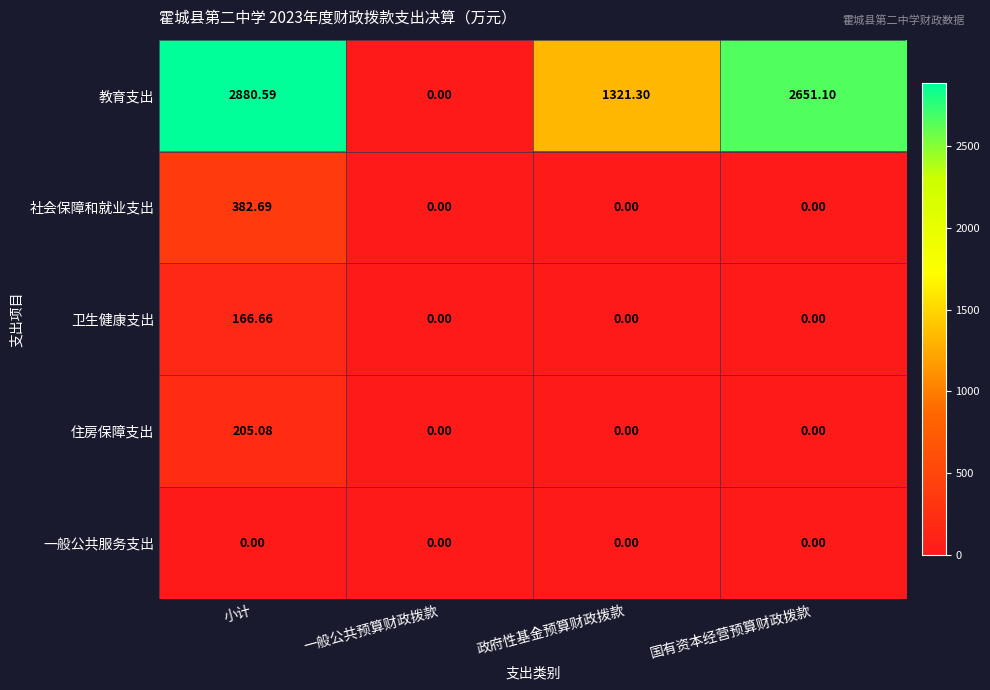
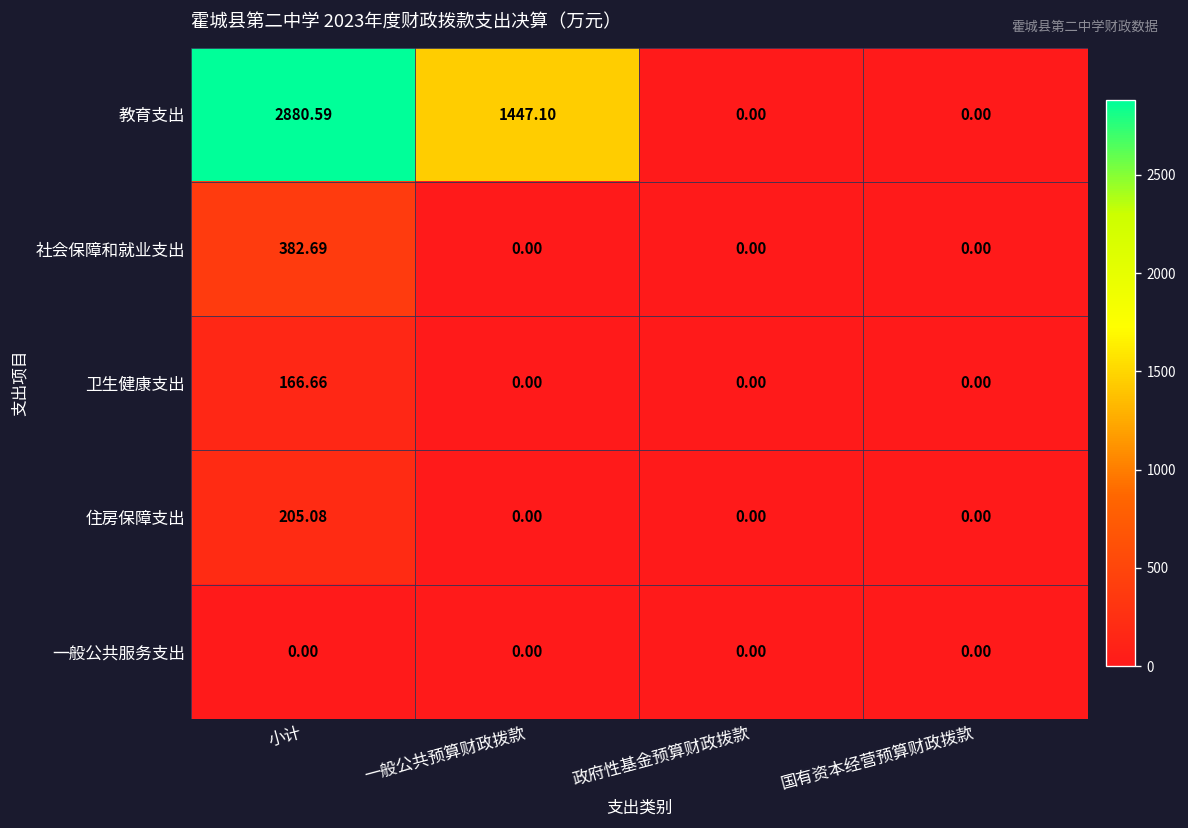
教育支出, 一般公共预算财政拨款: 0.00 -> 1447.10
教育支出, 政府性基金预算财政拨款: 1321.30 -> 0.00
教育支出, 国有资本经营预算财政拨款: 2651.10 -> 0.00
